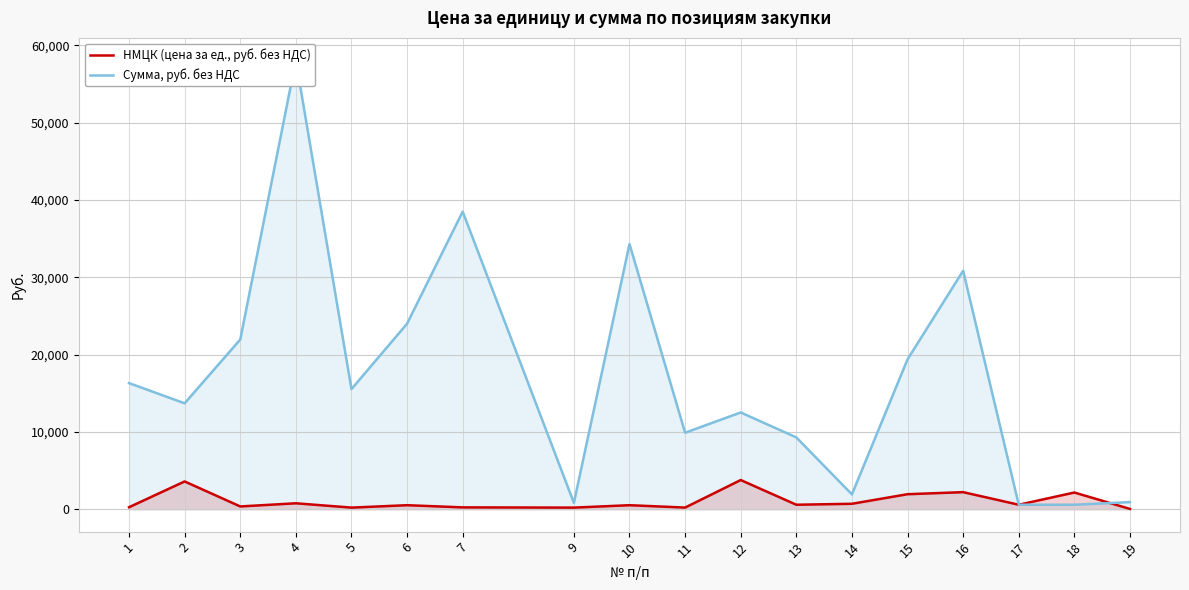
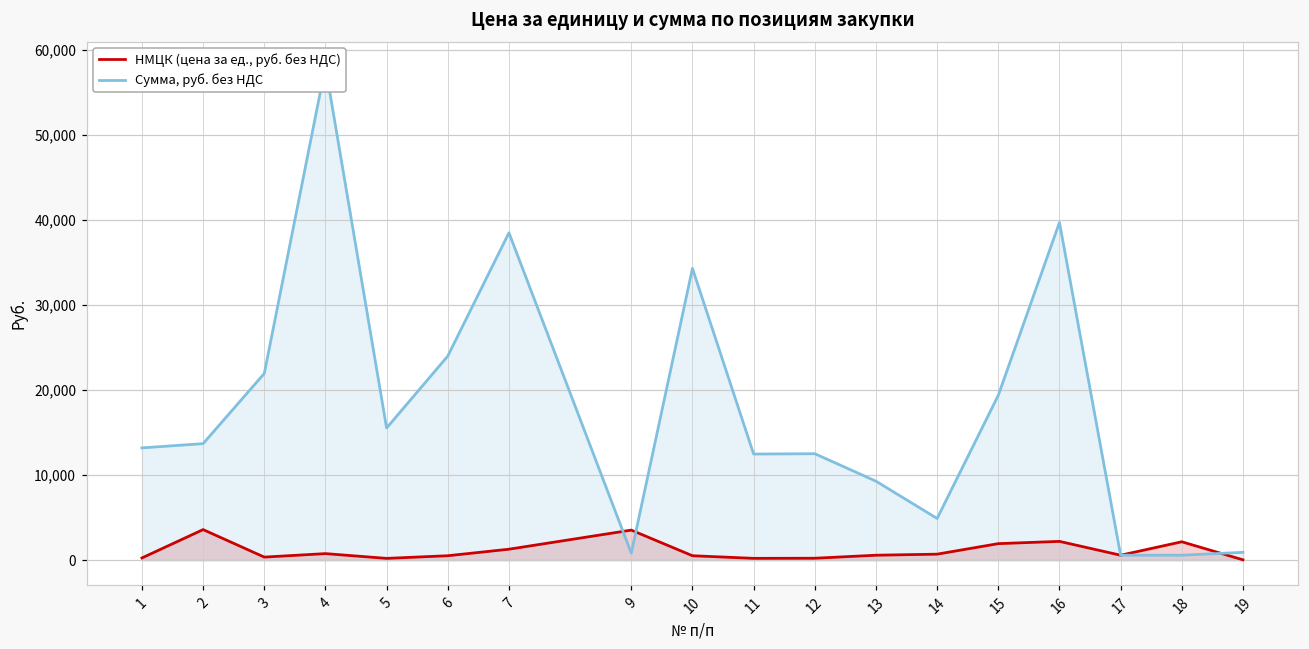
Сумма, руб. без НДС, 1: 16,000 -> 13,000
НМЦК (цена за ед., руб. без НДС), 7: 0 -> 1,000
НМЦК (цена за ед., руб. без НДС), 9: 0 -> 4,000
Сумма, руб. без НДС, 11: 10,000 -> 12,000
НМЦК (цена за ед., руб. без НДС), 12: 4,000 -> 0
Сумма, руб. без НДС, 14: 2,000 -> 5,000
Сумма, руб. без НДС, 16: 31,000 -> 40,000
